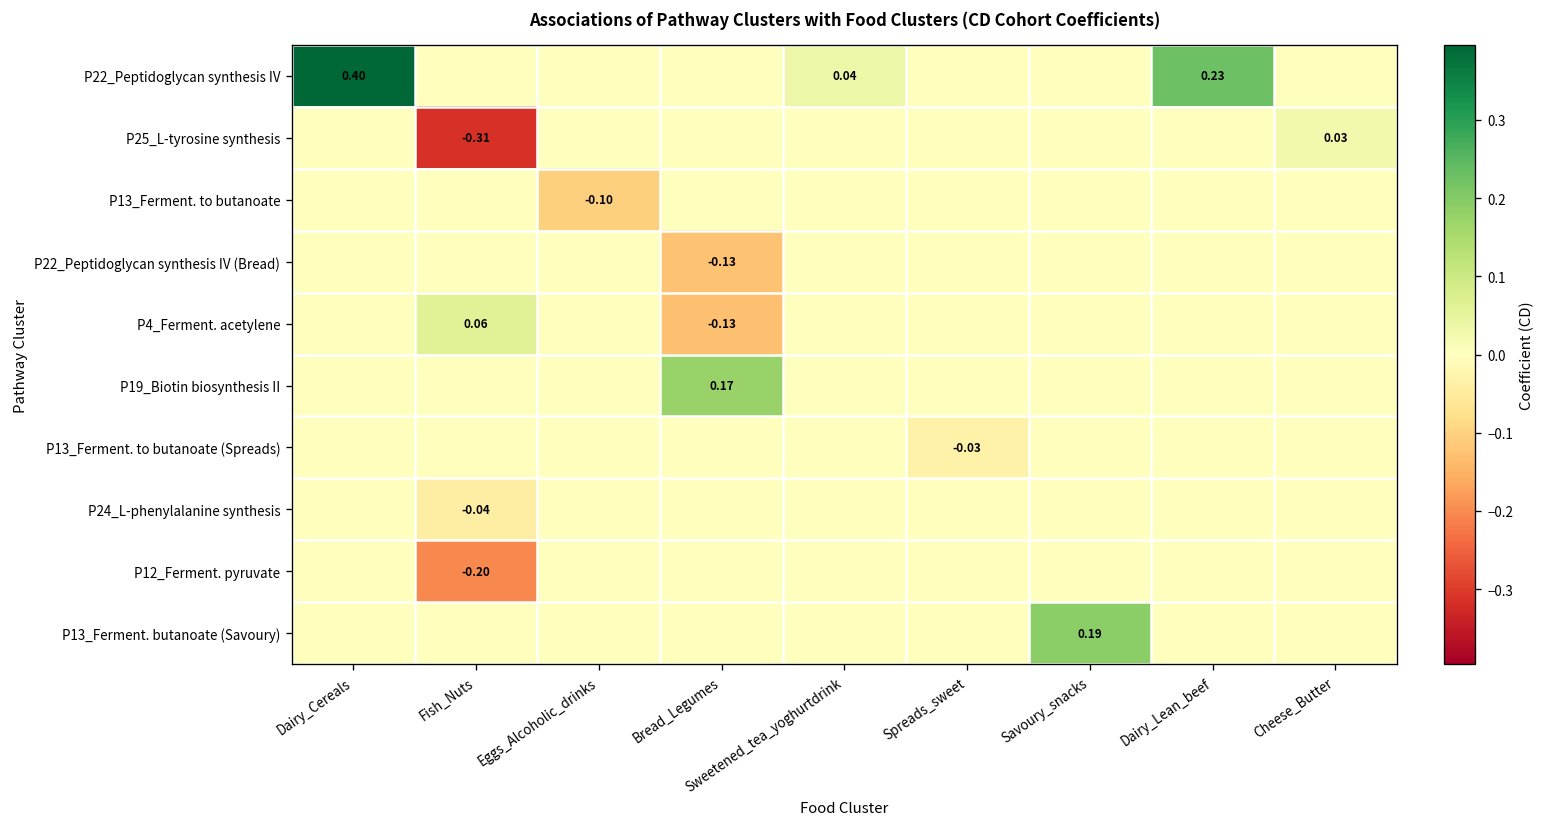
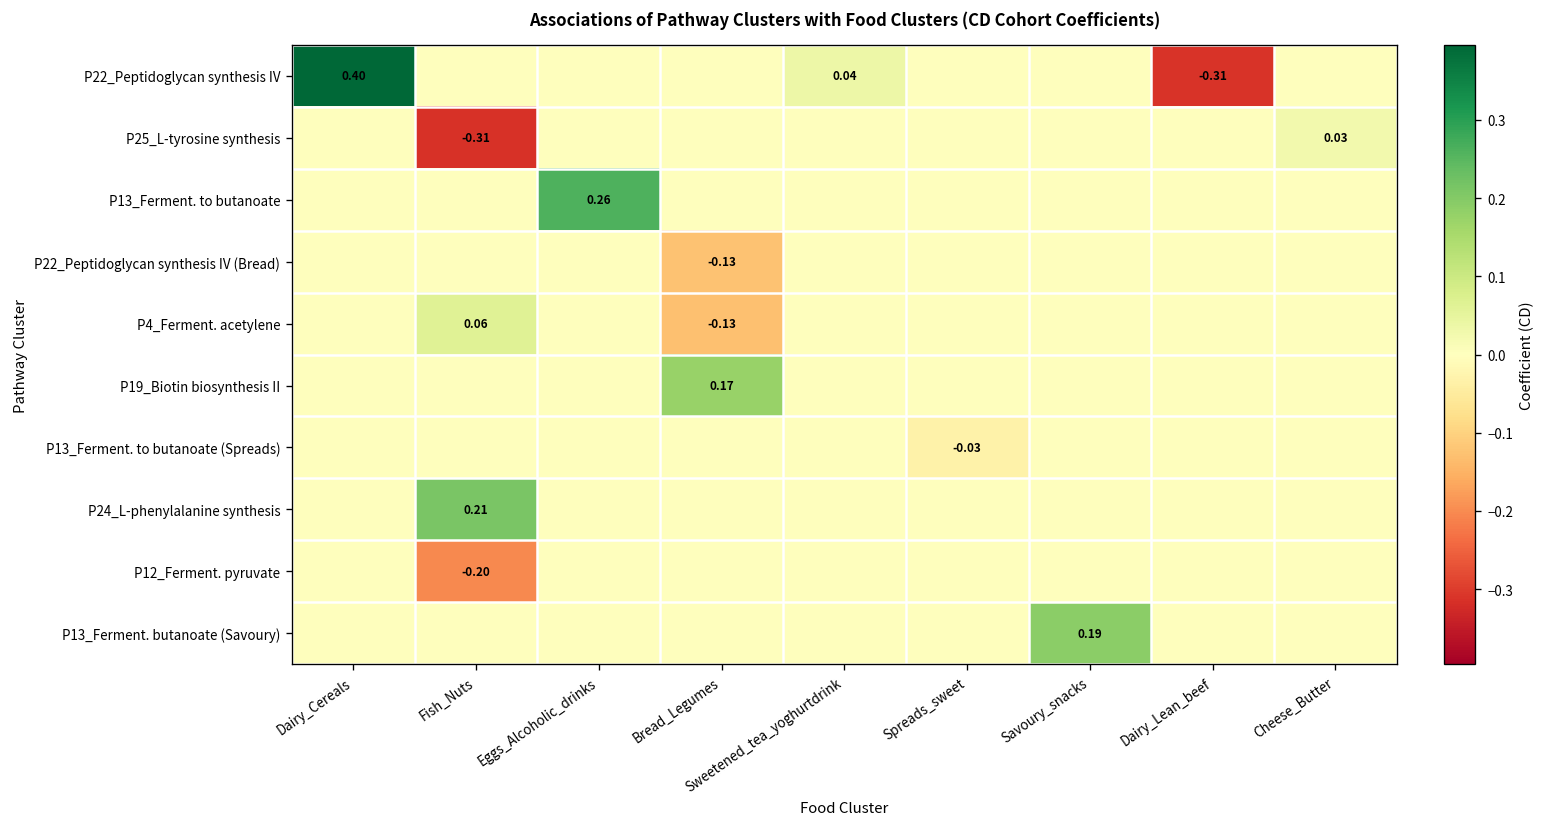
P22_Peptidoglycan synthesis IV, Dairy_Lean_beef: 0.23 -> -0.31
P13_Ferment. to butanoate, Eggs_Alcoholic_drinks: -0.10 -> 0.26
P24_L-phenylalanine synthesis, Fish_Nuts: -0.04 -> 0.21
